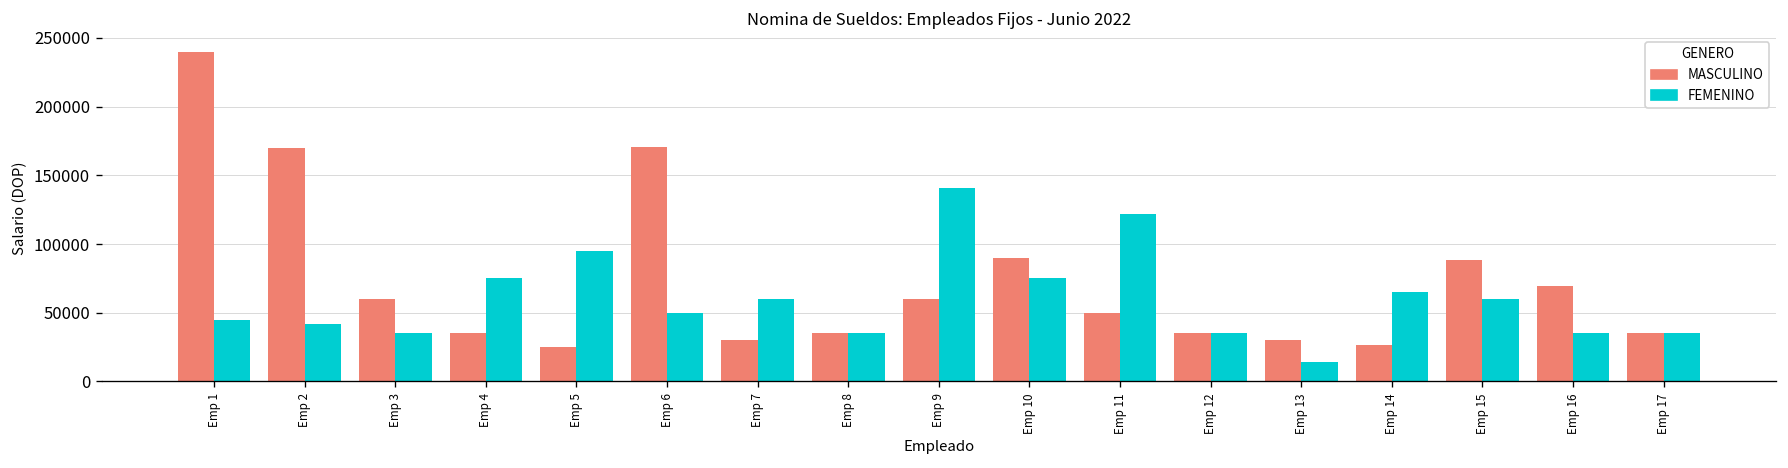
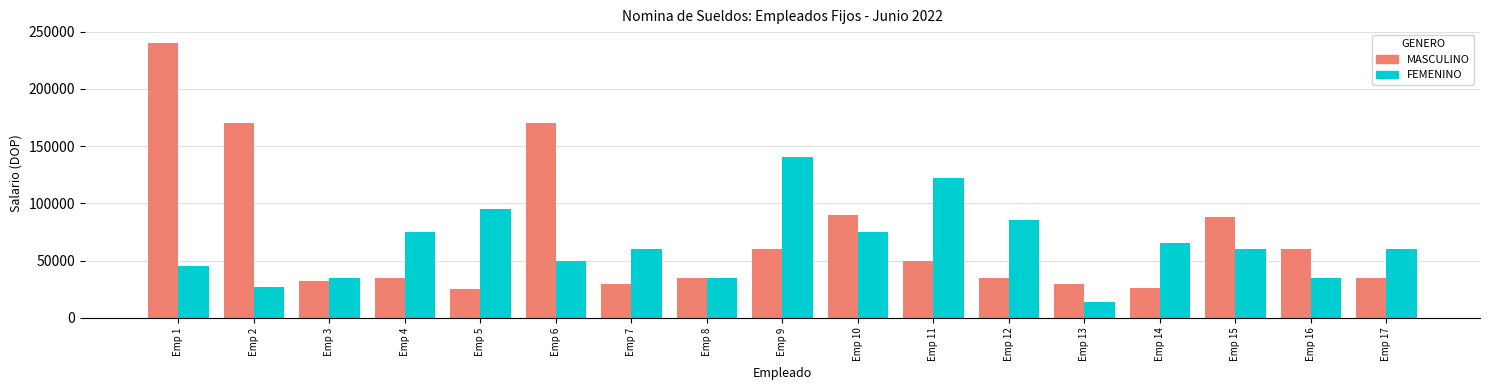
FEMENINO, Emp 2: 42000 -> 27000
MASCULINO, Emp 3: 60000 -> 32000
FEMENINO, Emp 12: 35000 -> 86000
MASCULINO, Emp 16: 69000 -> 60000
FEMENINO, Emp 17: 35000 -> 60000
